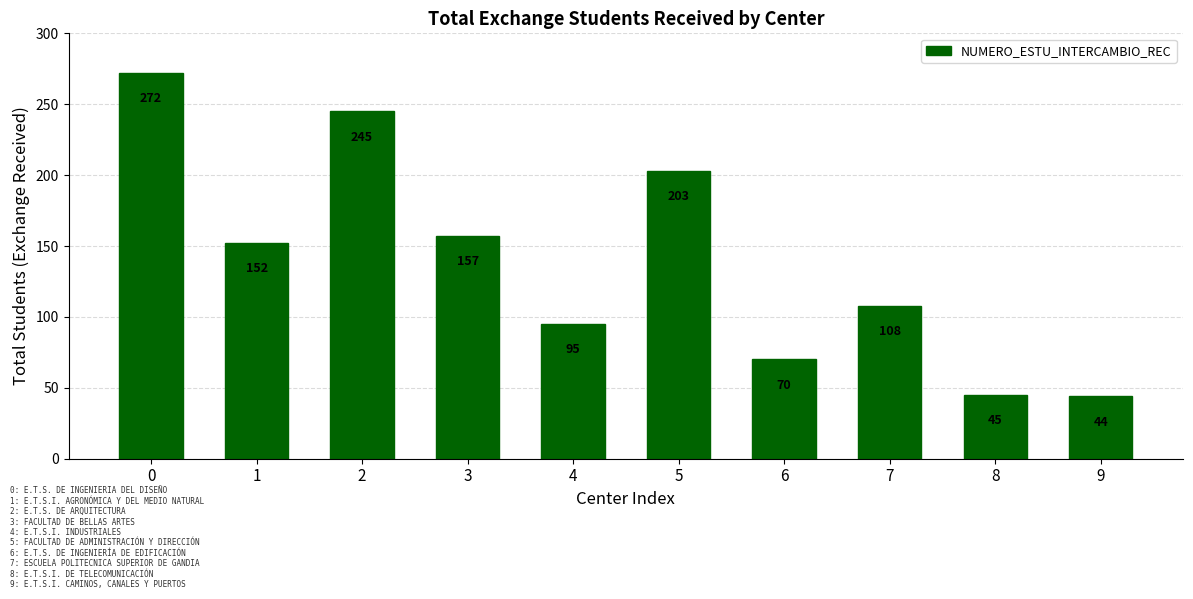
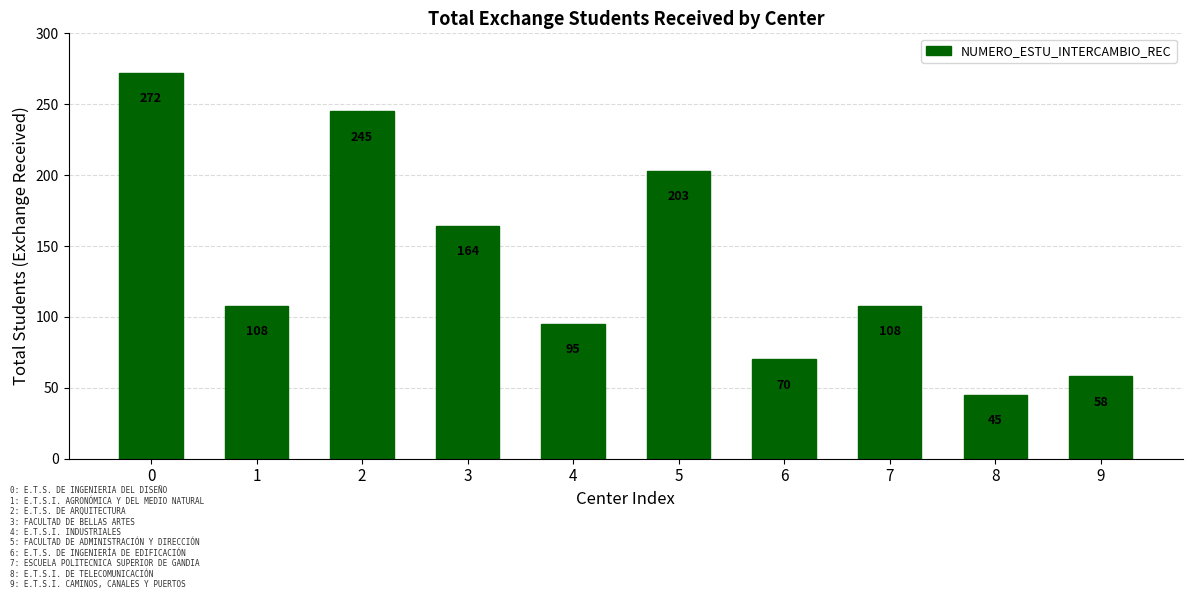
1: 152 -> 108
3: 157 -> 164
9: 44 -> 58
